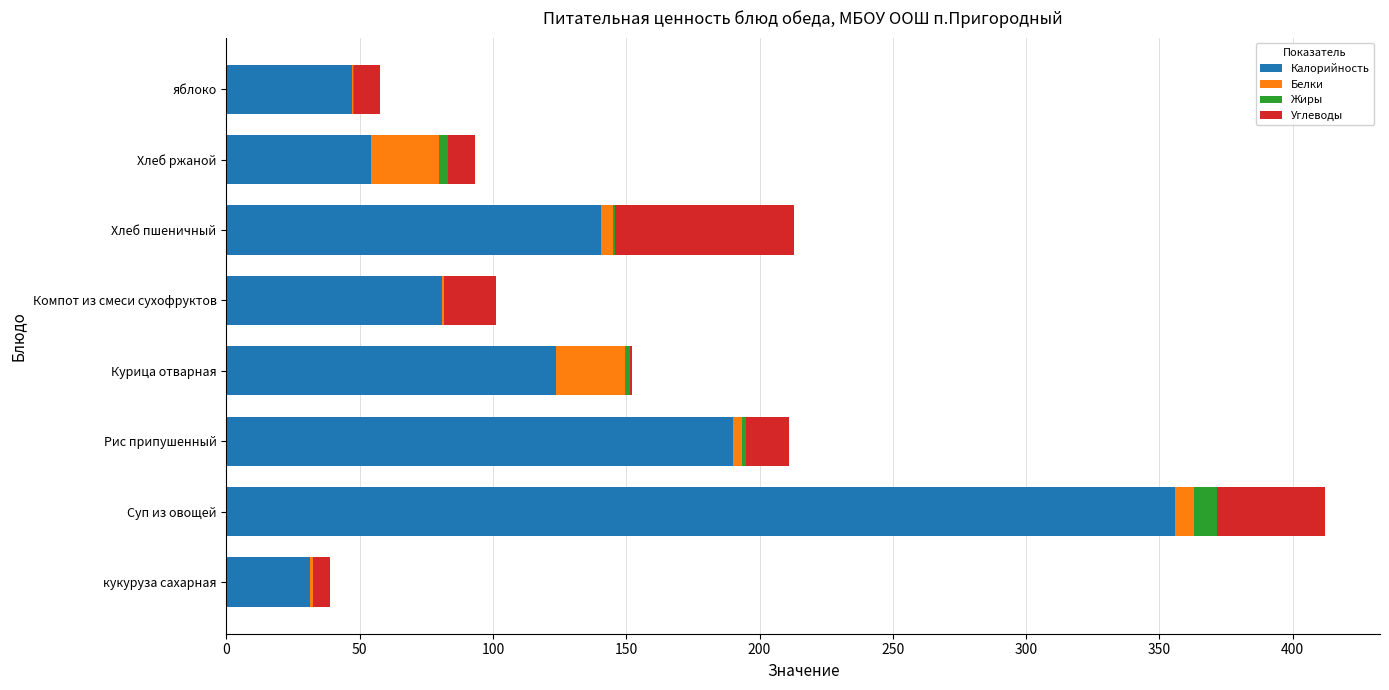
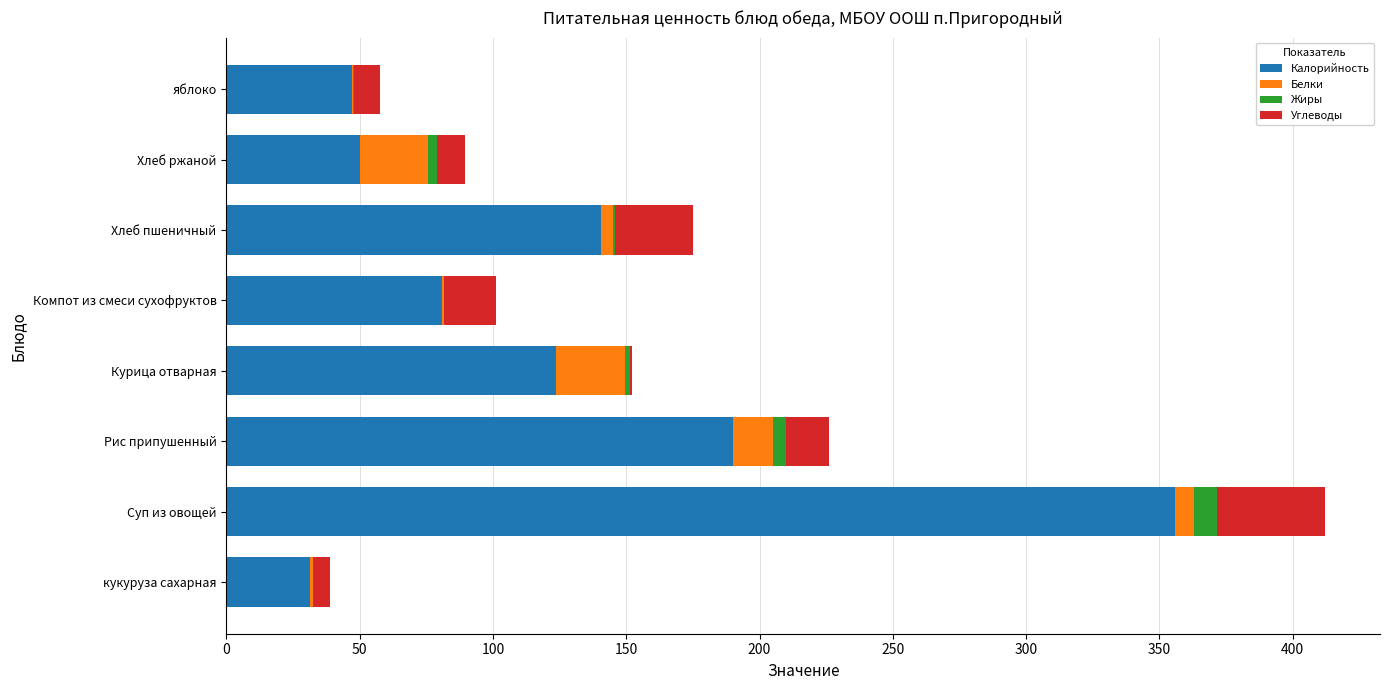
Калорийность, Хлеб ржаной: 54 -> 50
Углеводы, Хлеб пшеничный: 67 -> 30
Белки, Рис припушенный: 3 -> 15
Жиры, Рис припушенный: 2 -> 5
